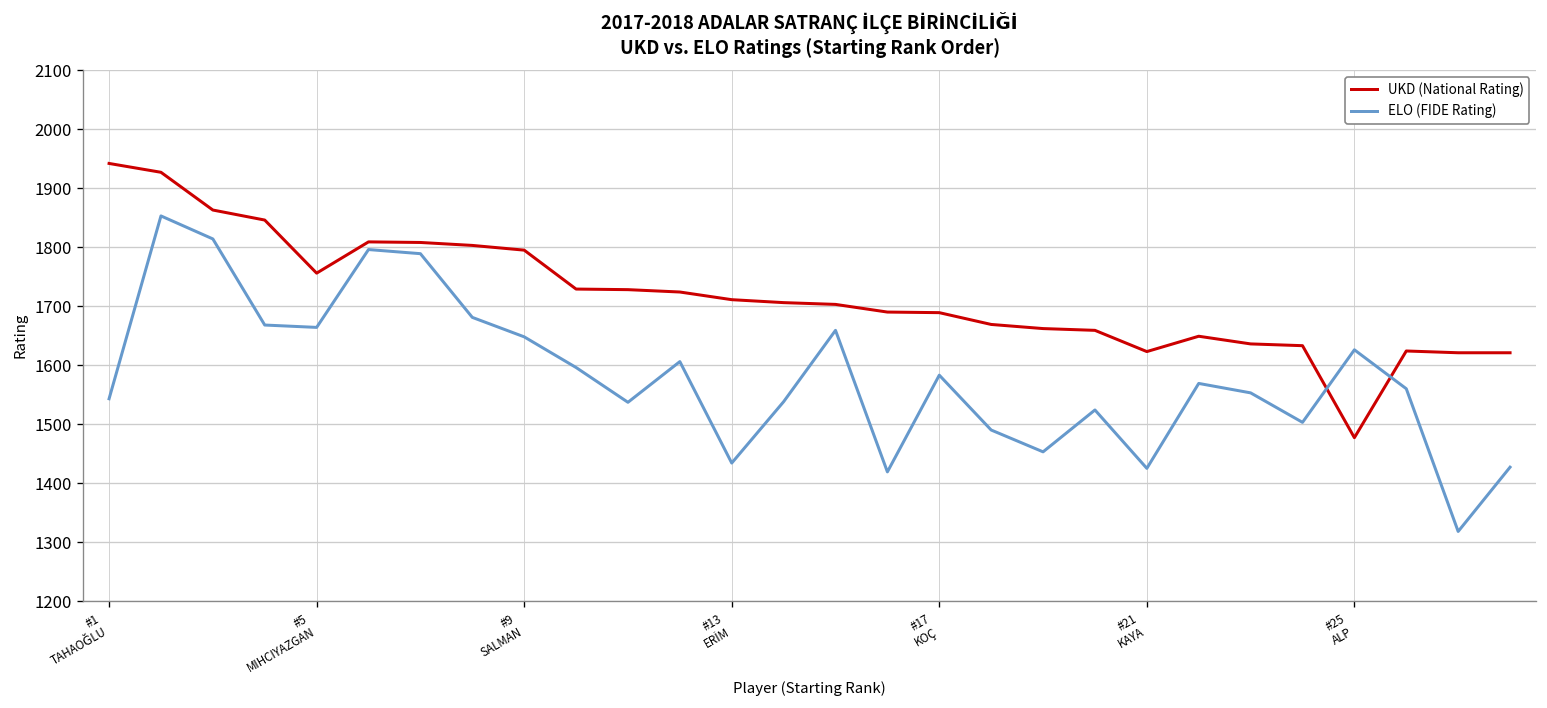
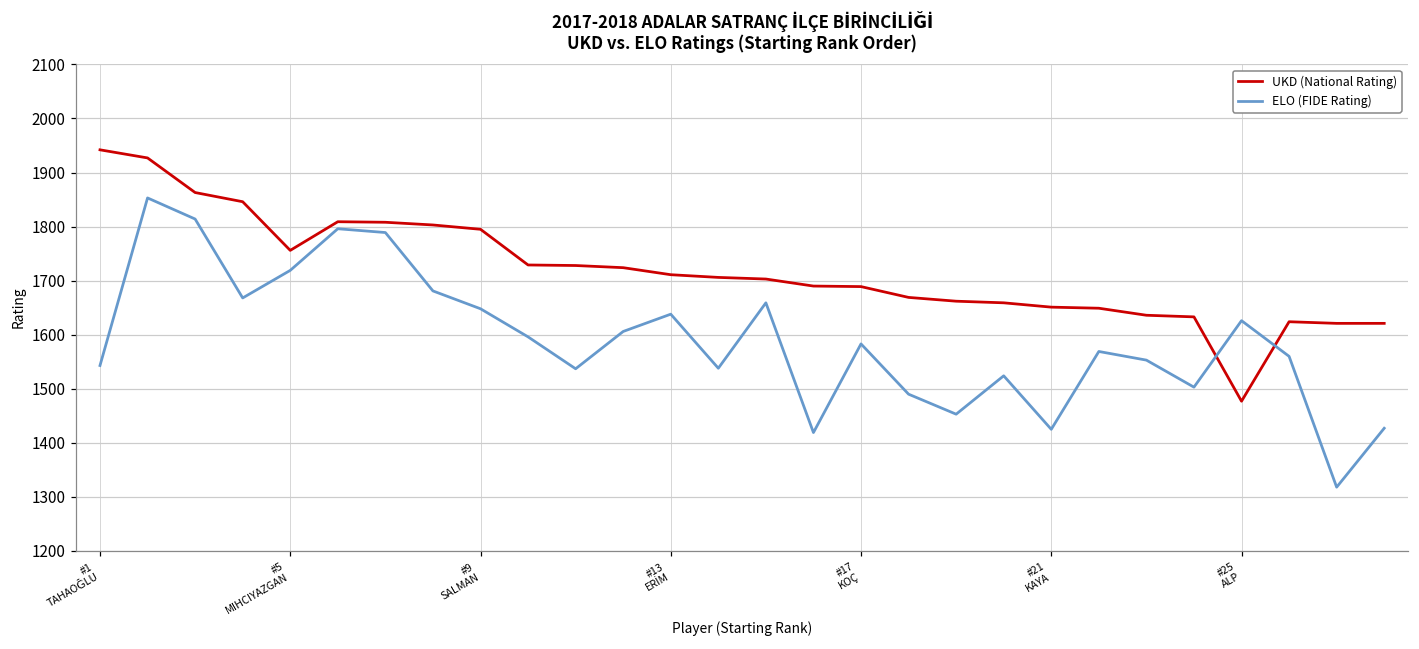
ELO (FIDE Rating), #5 MIHCIYAZGAN: 1660 -> 1720
ELO (FIDE Rating), #13 ERİM: 1430 -> 1640
UKD (National Rating), #21 KAYA: 1620 -> 1650
